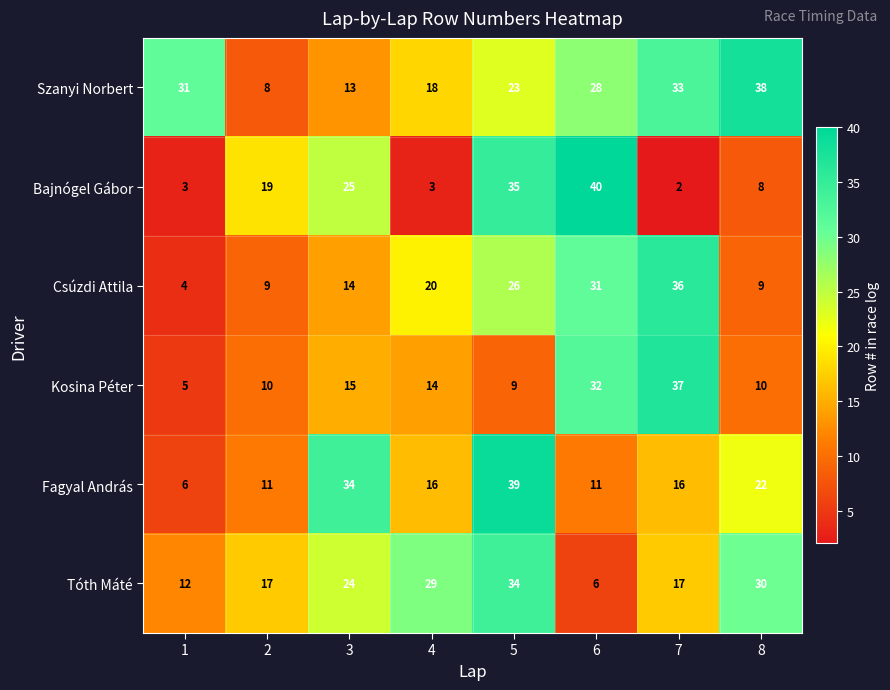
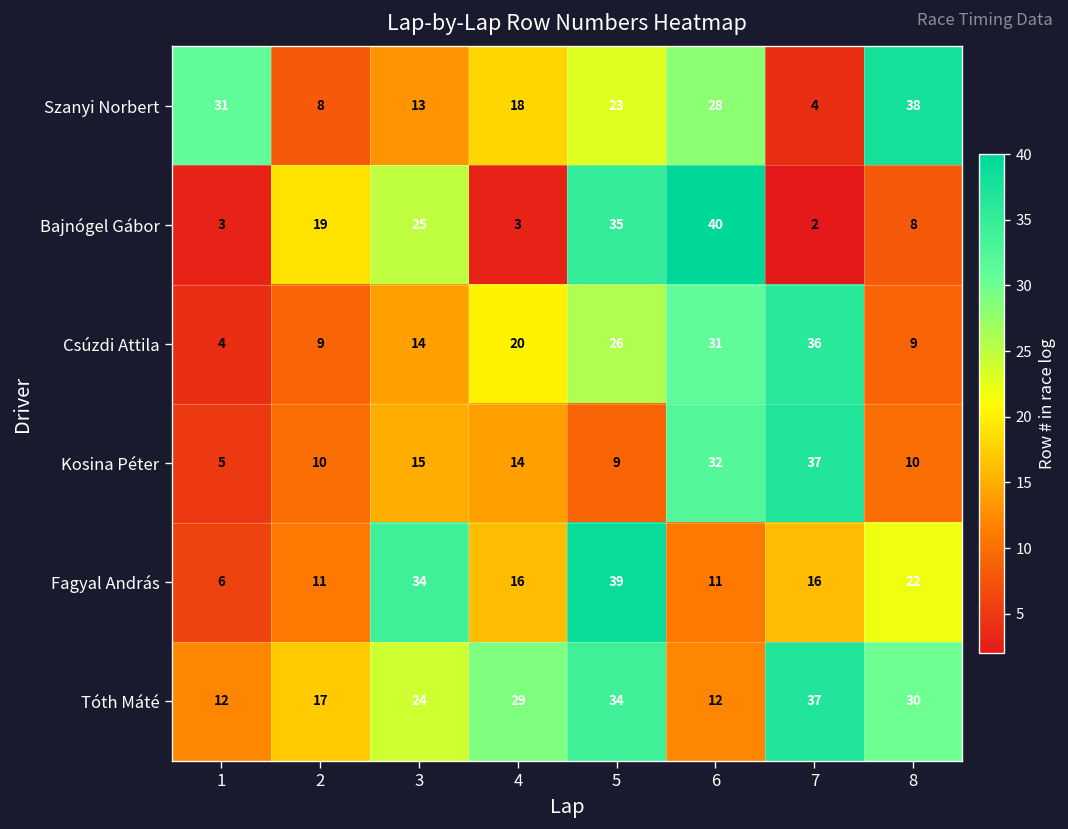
Szanyi Norbert, 7: 33 -> 4
Tóth Máté, 6: 6 -> 12
Tóth Máté, 7: 17 -> 37
